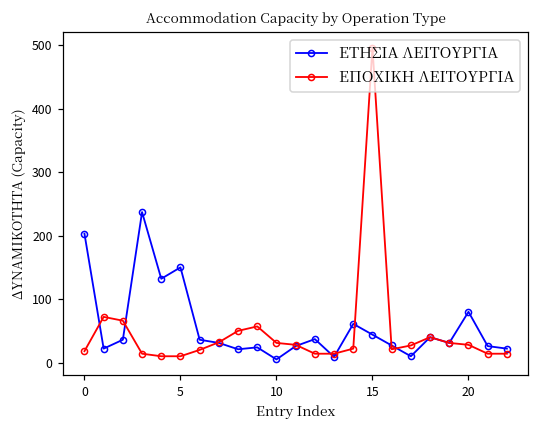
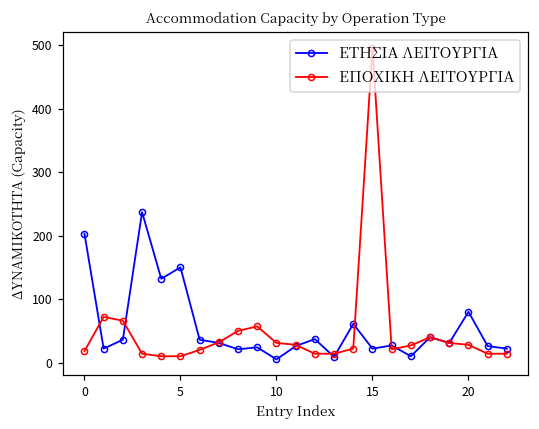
ΕΤΗΣΙΑ ΛΕΙΤΟΥΡΓΙΑ, 15: 40 -> 20
